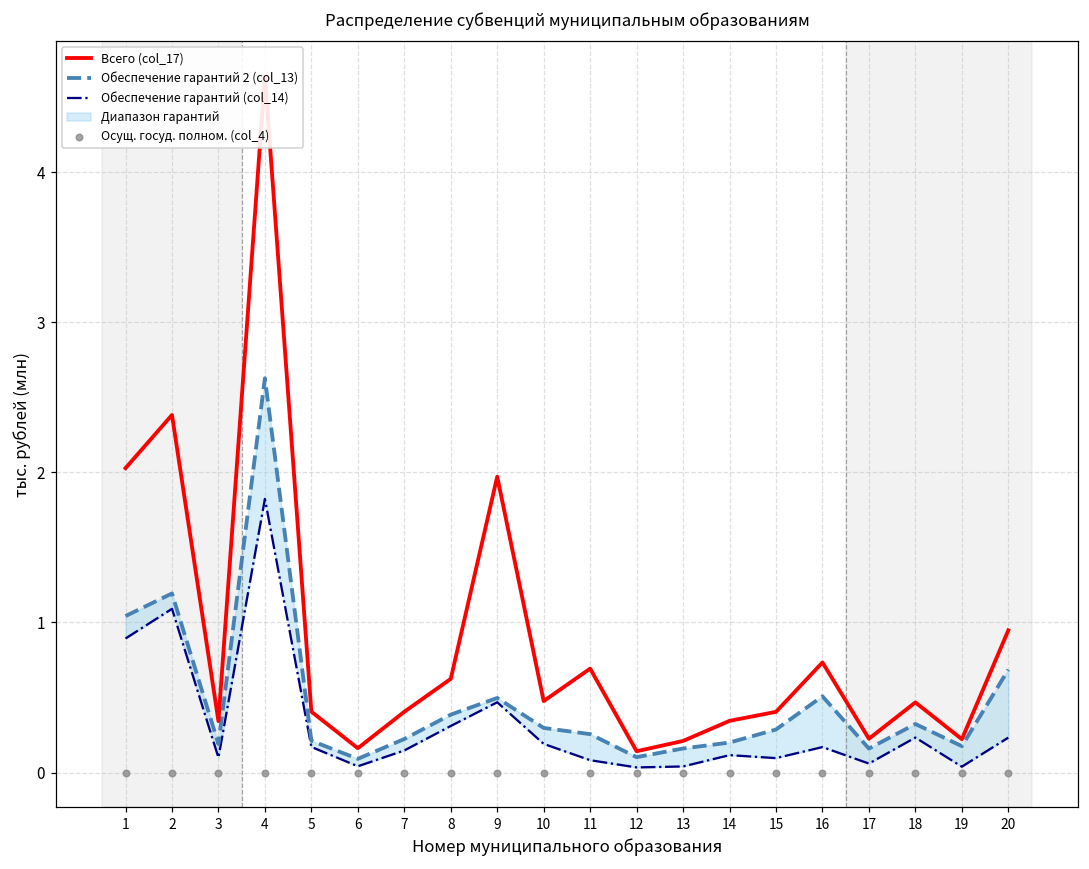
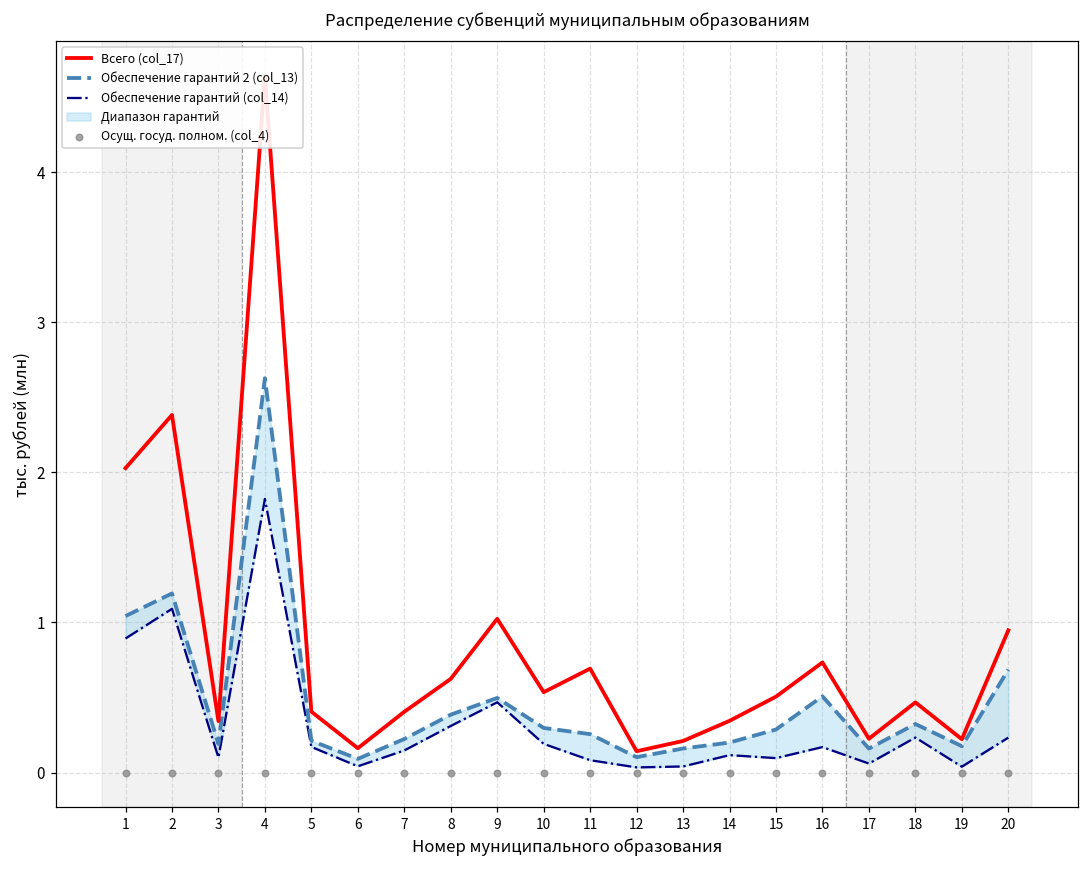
Всего (col_17), 9: 1.97 -> 1.02
Всего (col_17), 10: 0.48 -> 0.54
Всего (col_17), 15: 0.40 -> 0.51
